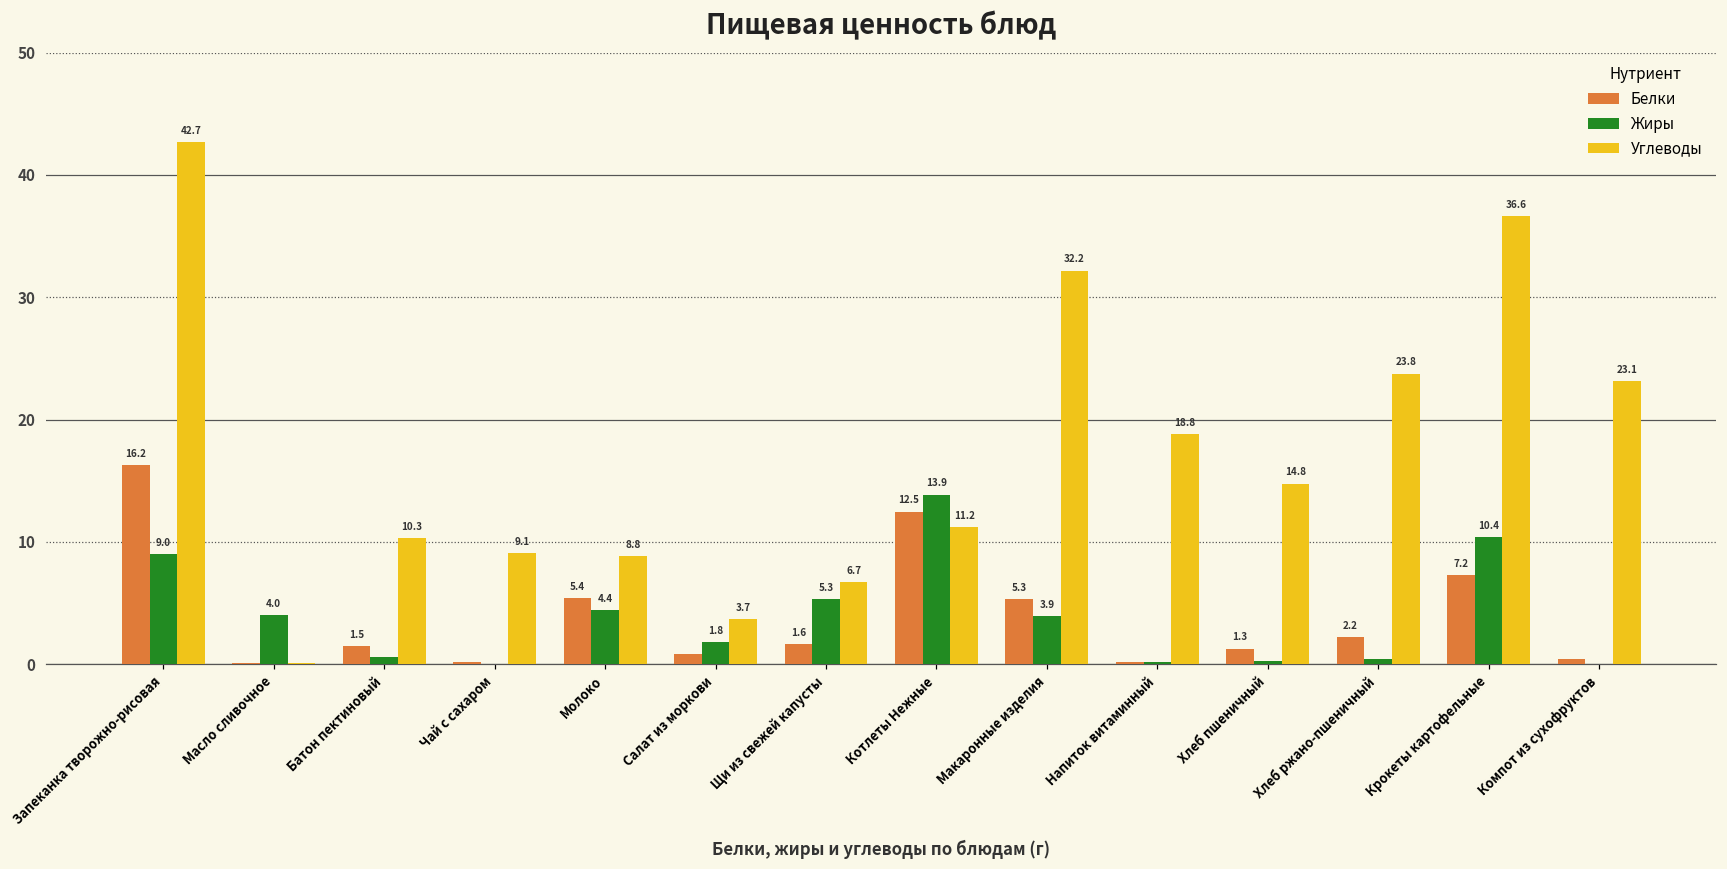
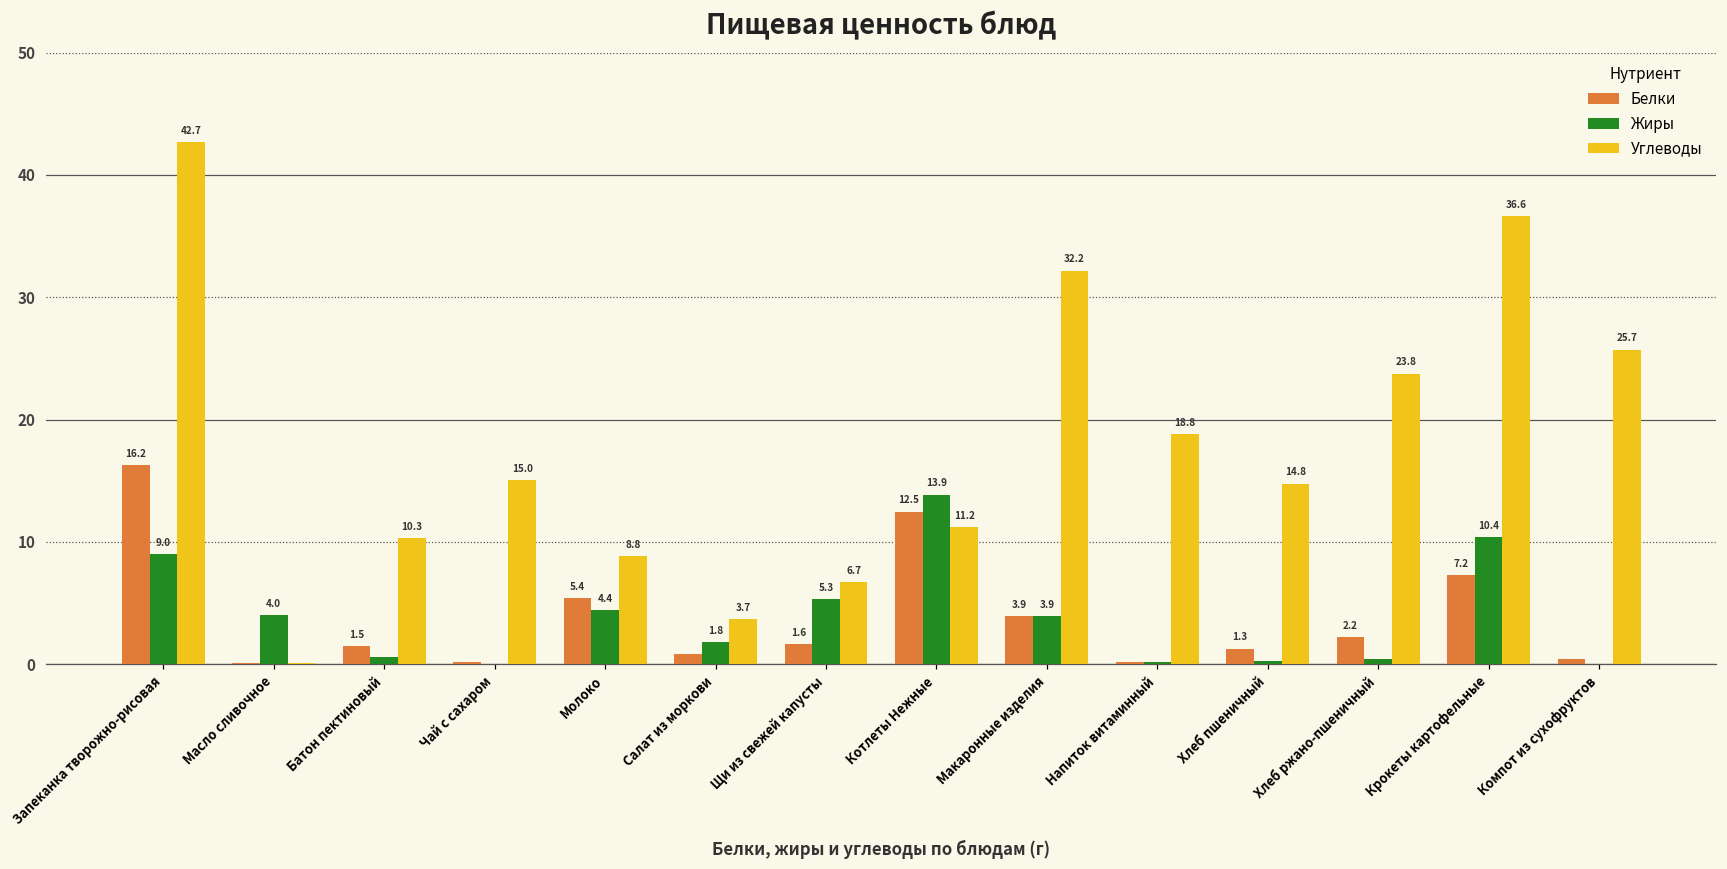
Углеводы, Чай с сахаром: 9.1 -> 15.0
Белки, Макаронные изделия: 5.3 -> 3.9
Углеводы, Компот из сухофруктов: 23.1 -> 25.7
